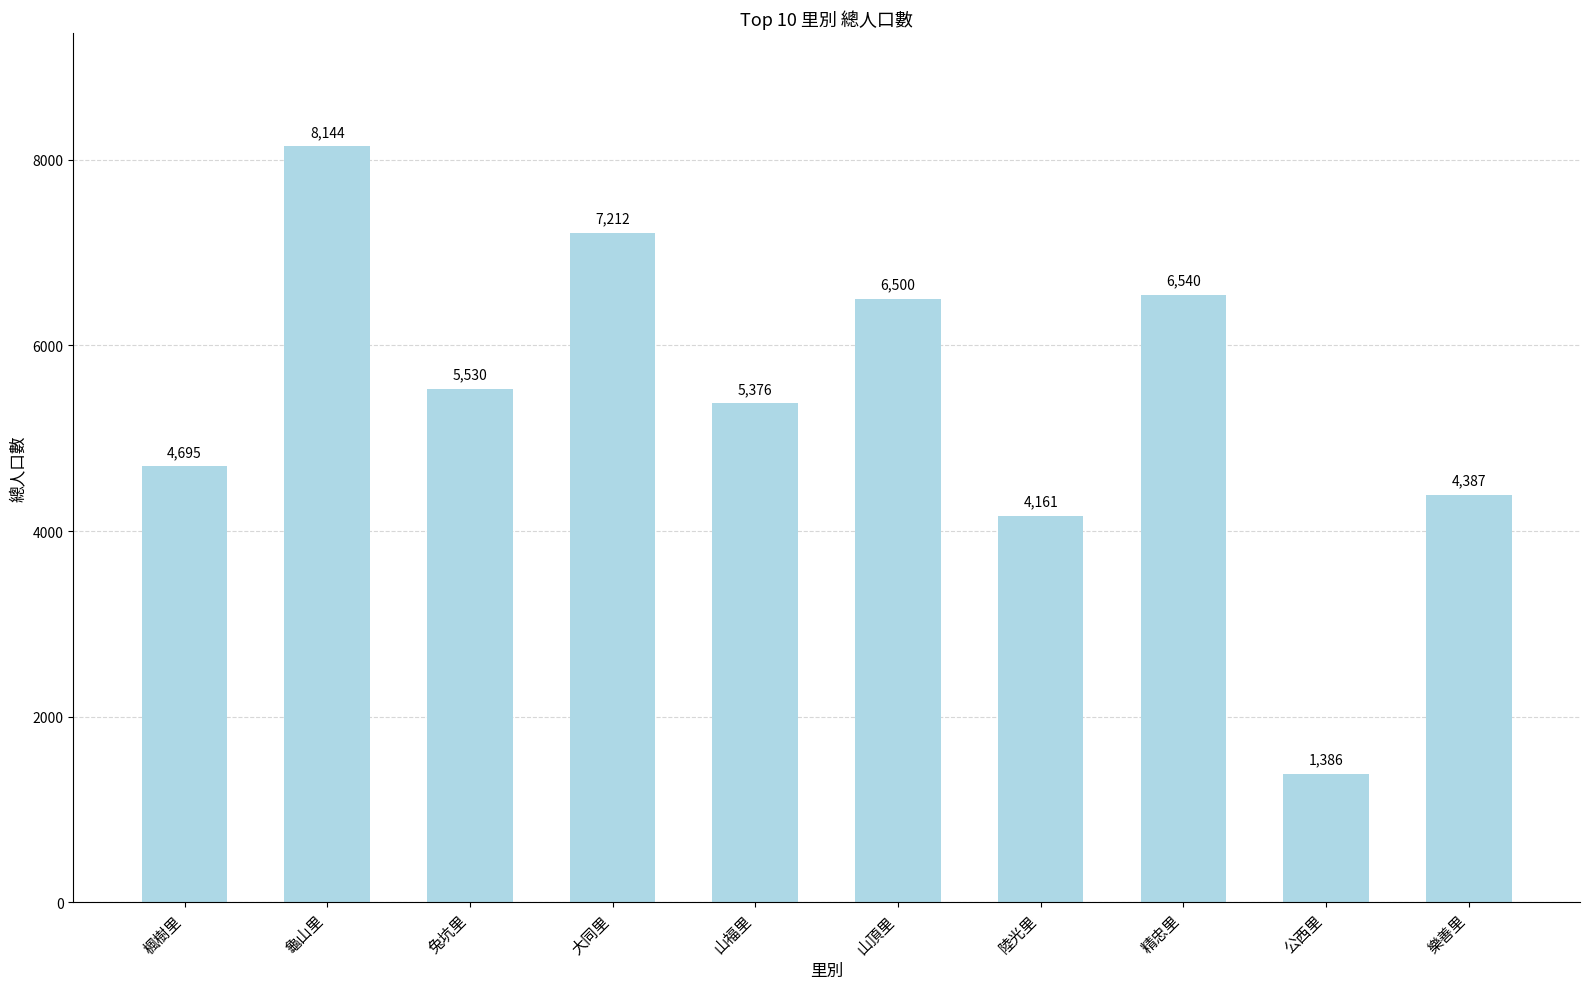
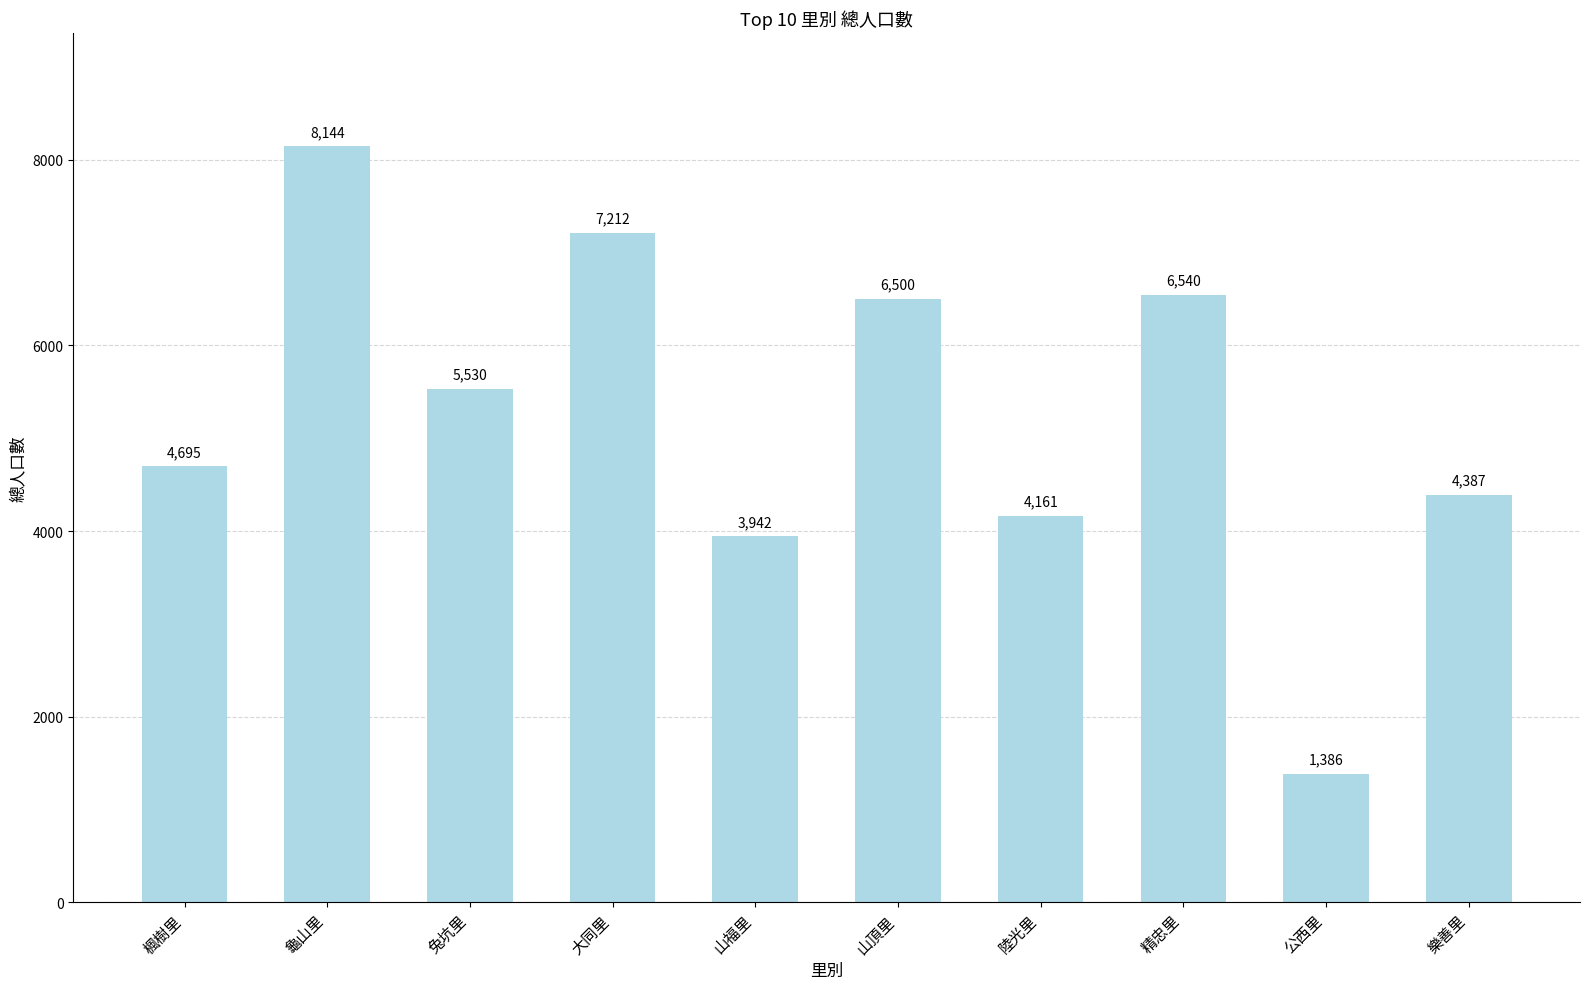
山福里: 5,376 -> 3,942
